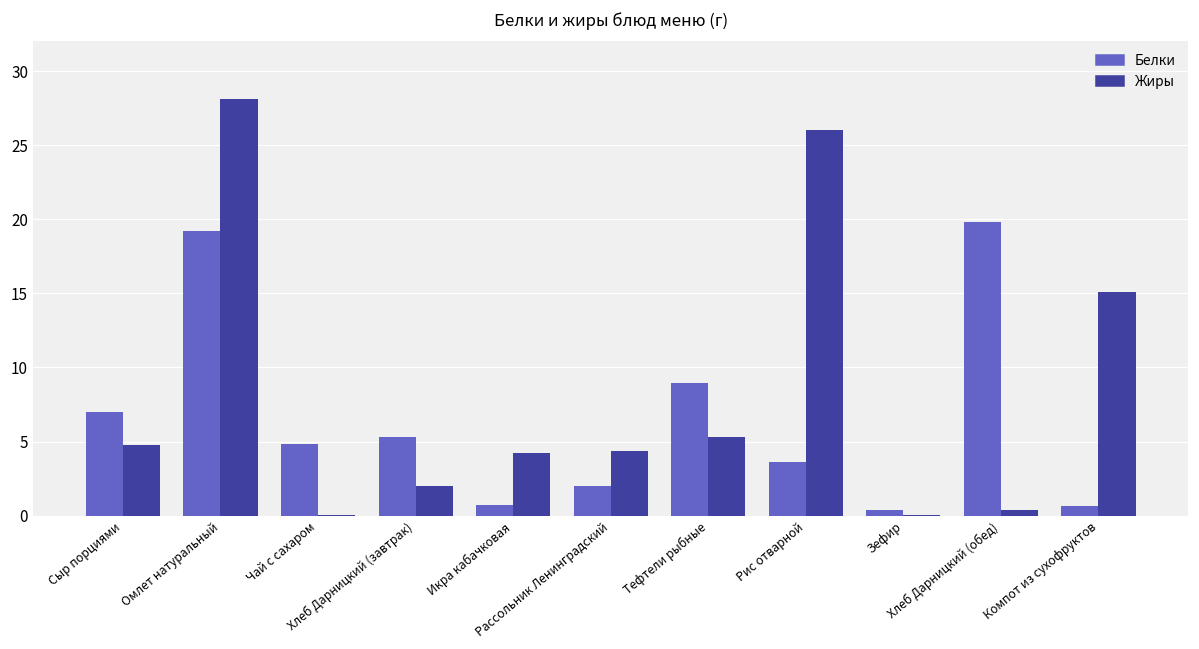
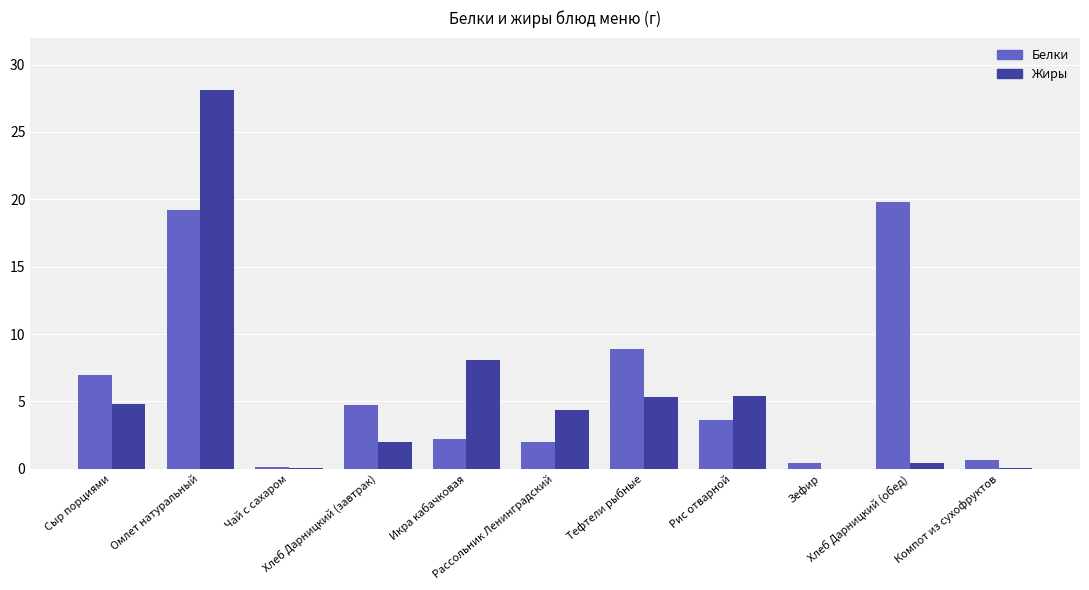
Белки, Чай с сахаром: 4.9 -> 0.1
Белки, Хлеб Дарницкий (завтрак): 5.3 -> 4.7
Белки, Икра кабачковая: 0.7 -> 2.2
Жиры, Икра кабачковая: 4.2 -> 8.1
Жиры, Рис отварной: 26.0 -> 5.4
Жиры, Компот из сухофруктов: 15.1 -> 0.1
